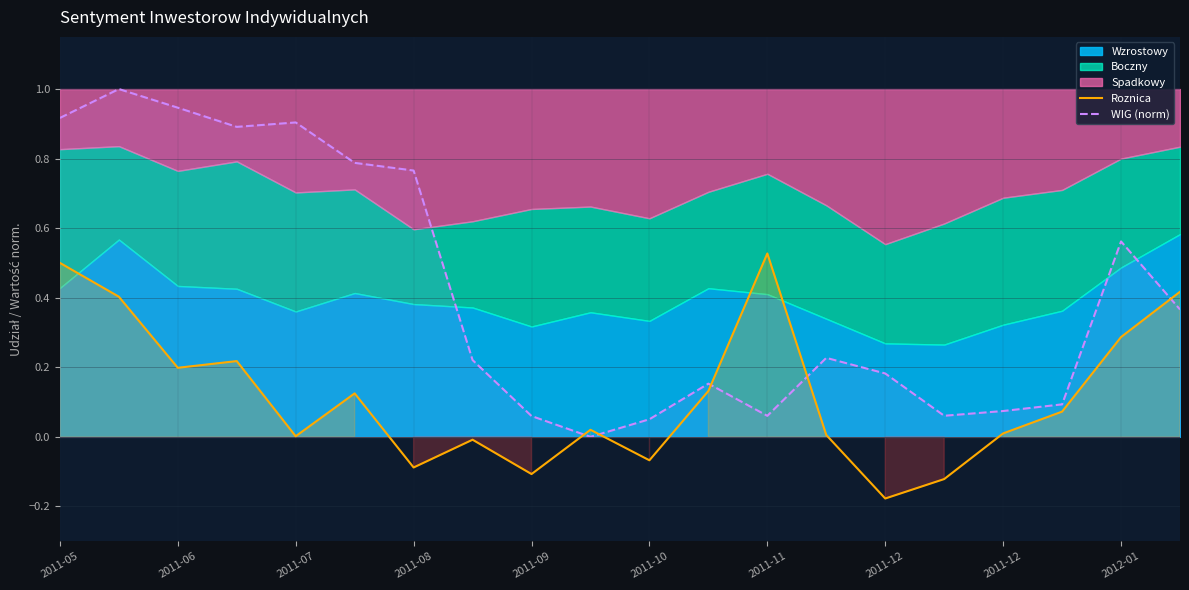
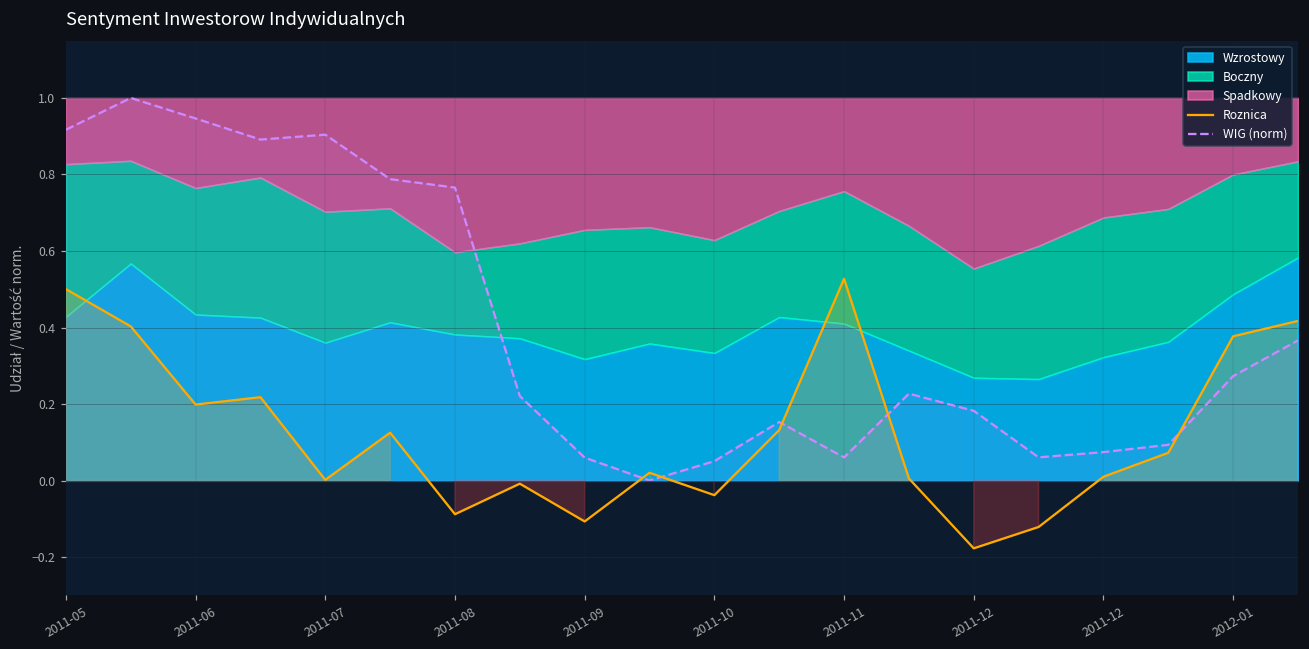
Roznica, 2011-10: -0.07 -> -0.04
Roznica, 2012-01: 0.29 -> 0.38
WIG (norm), 2012-01: 0.56 -> 0.27
